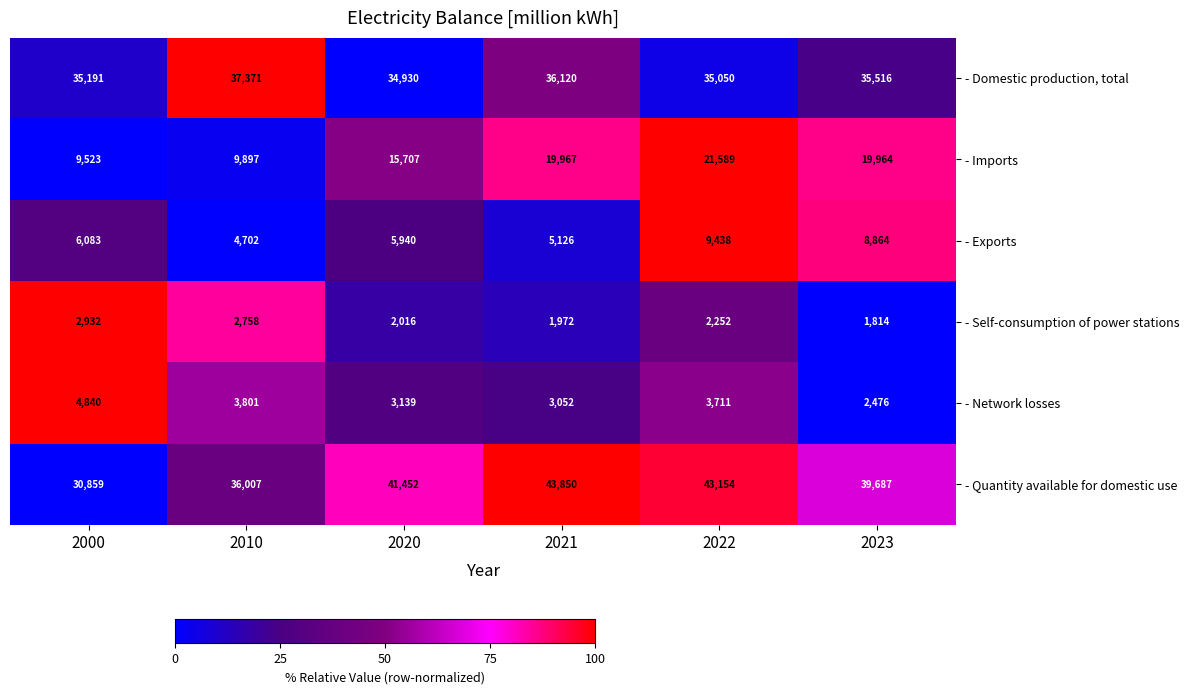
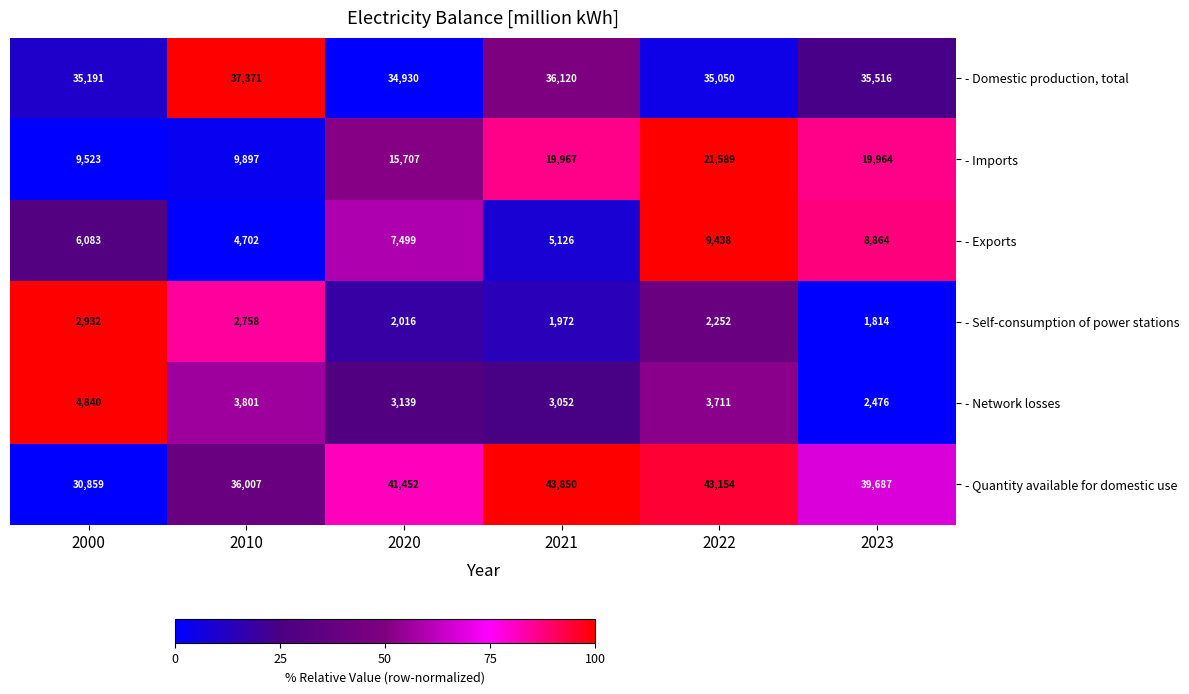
- Exports, 2020: 5,940 -> 7,499
